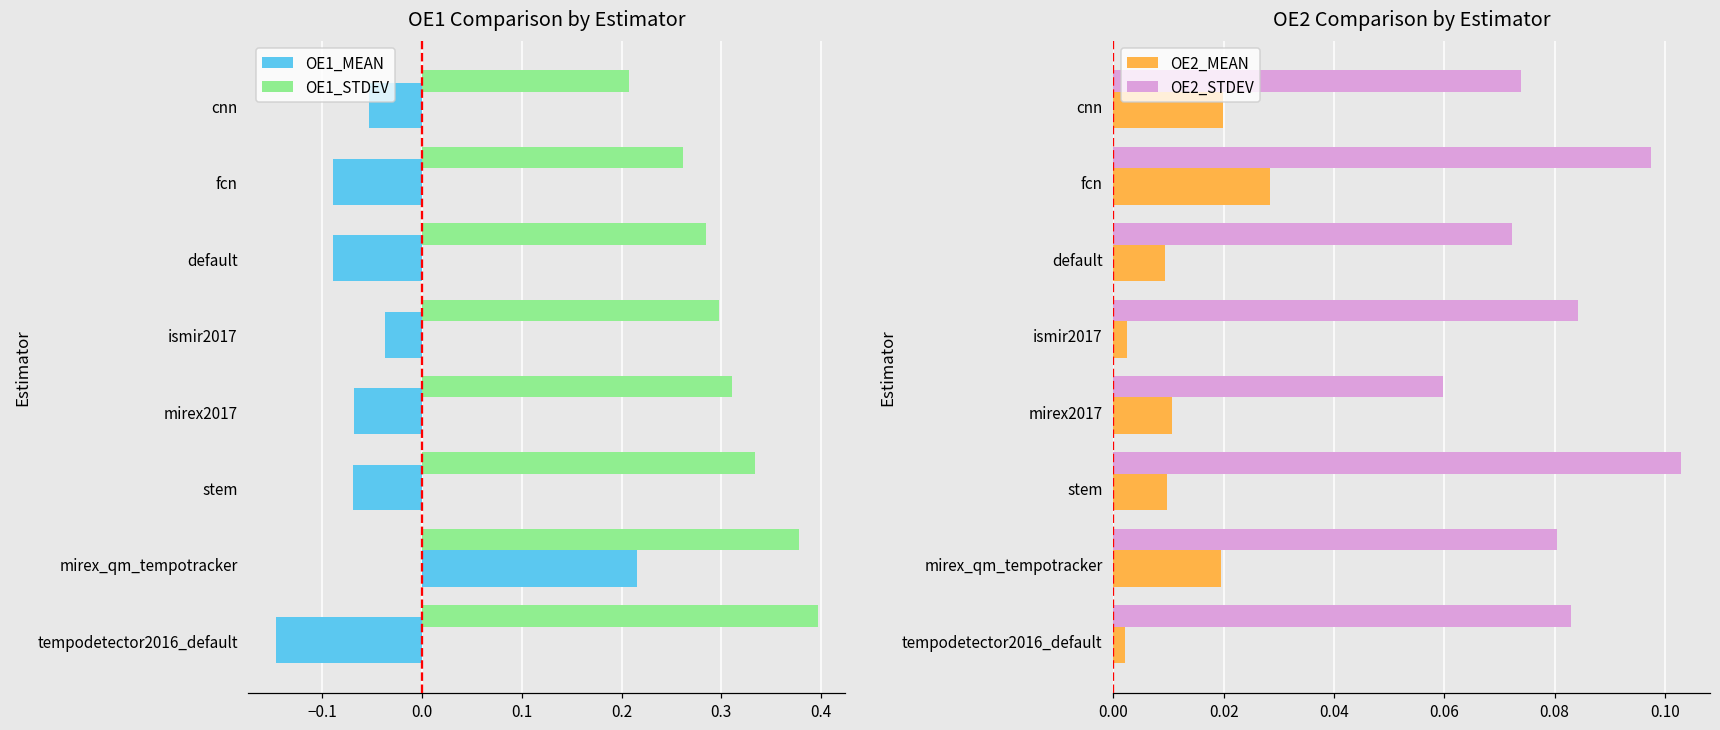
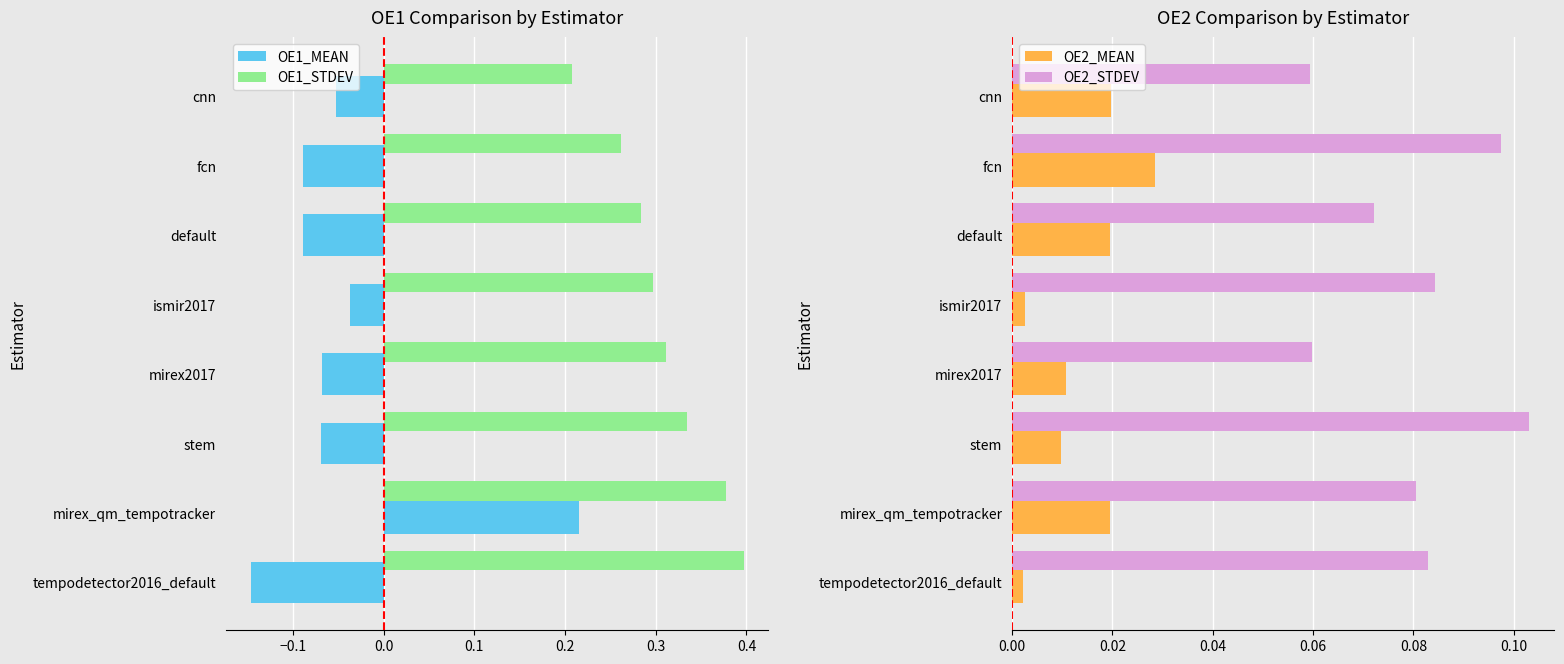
OE2 Comparison by Estimator, OE2_STDEV, cnn: 0.074 -> 0.060
OE2 Comparison by Estimator, OE2_MEAN, default: 0.009 -> 0.020
